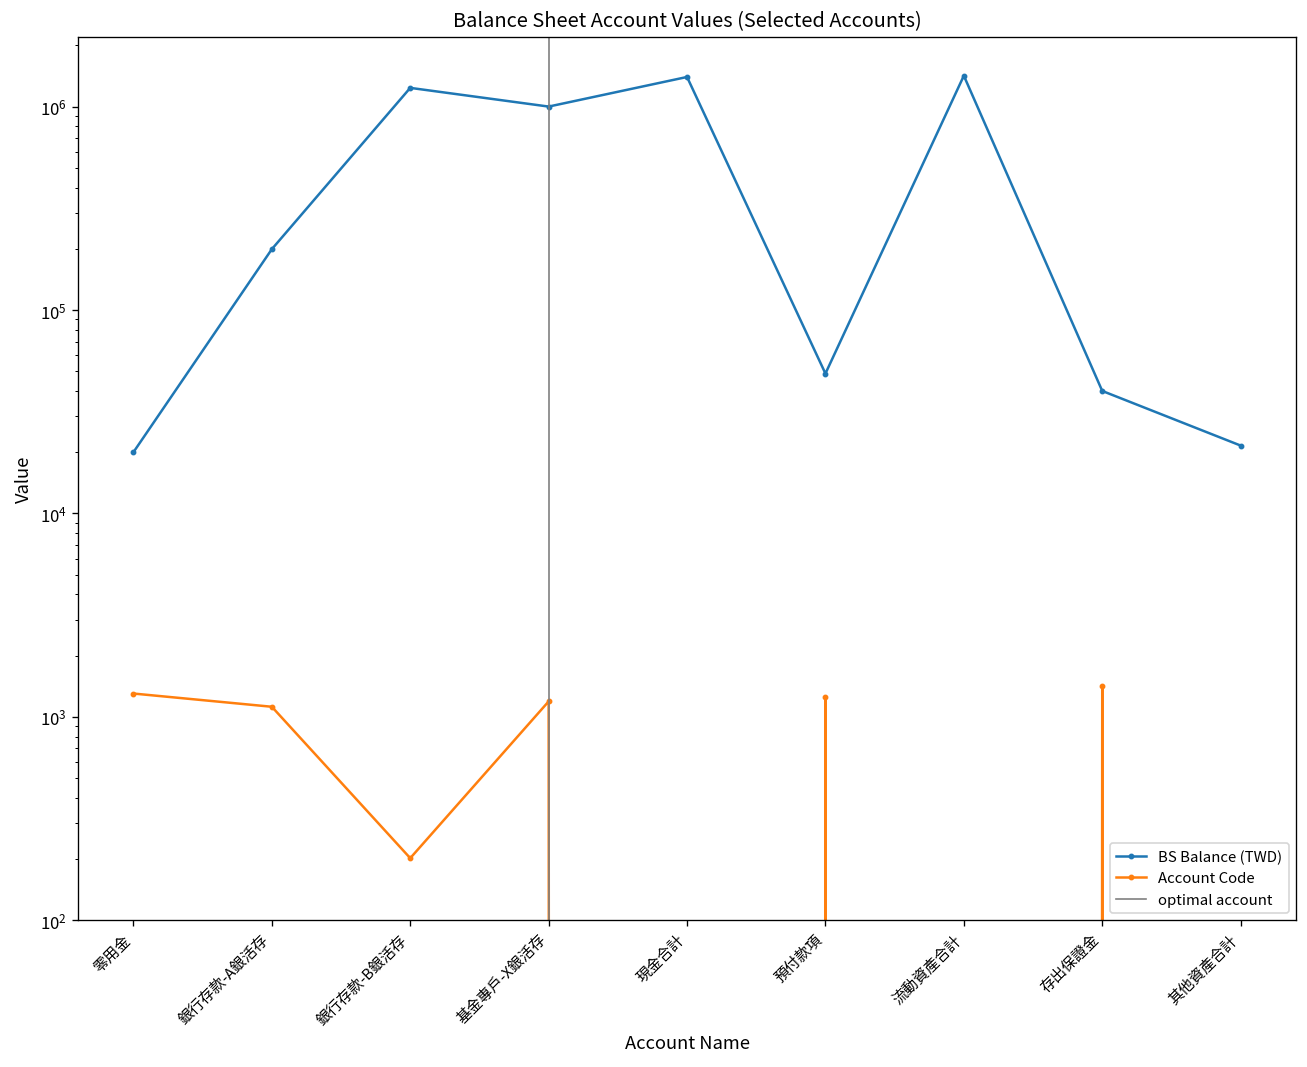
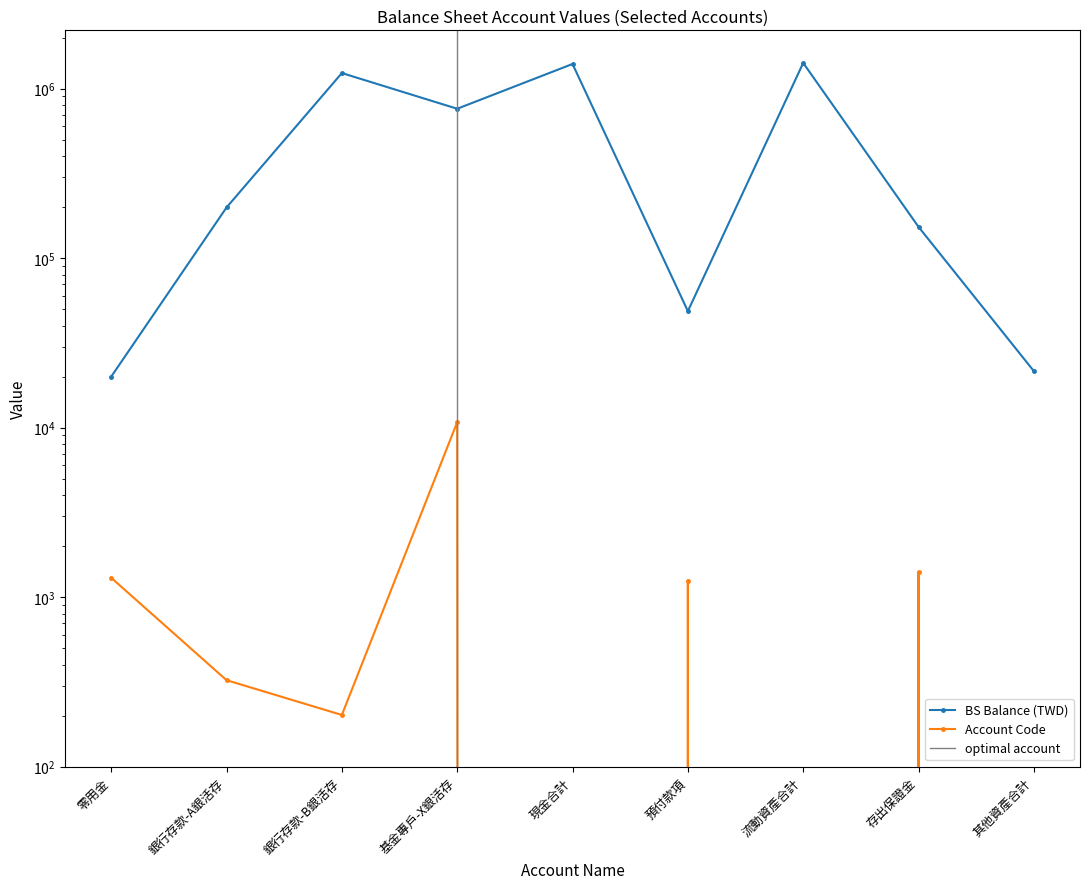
Account Code, 銀行存款-A銀活存: 1100 -> 320
BS Balance (TWD), 基金專戶-X銀活存: 1000000 -> 800000
Account Code, 基金專戶-X銀活存: 1200 -> 11000
BS Balance (TWD), 存出保證金: 40000 -> 150000
